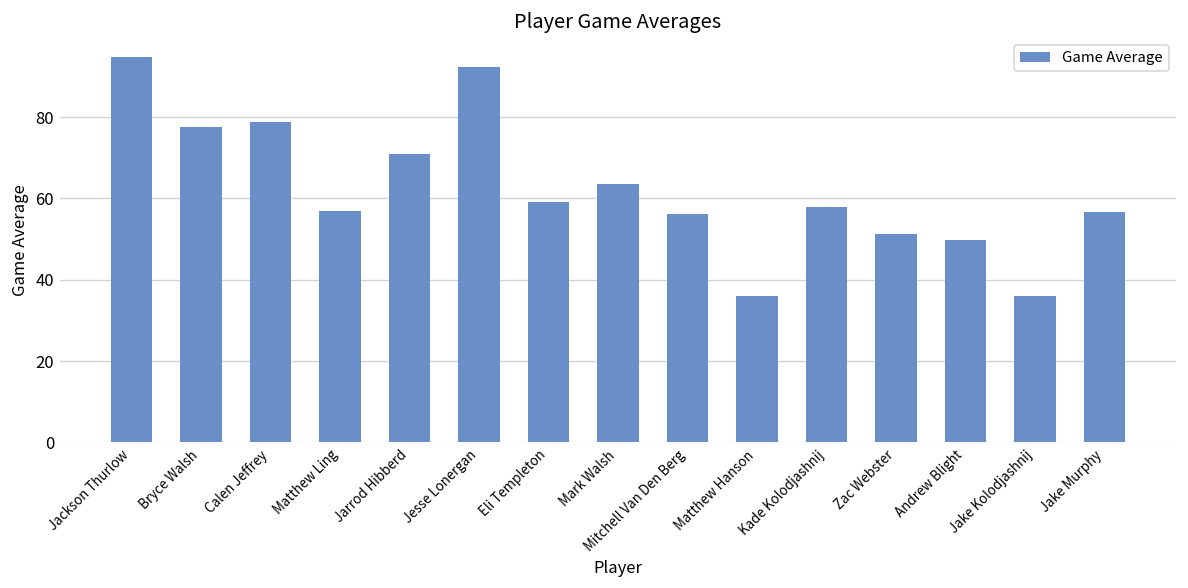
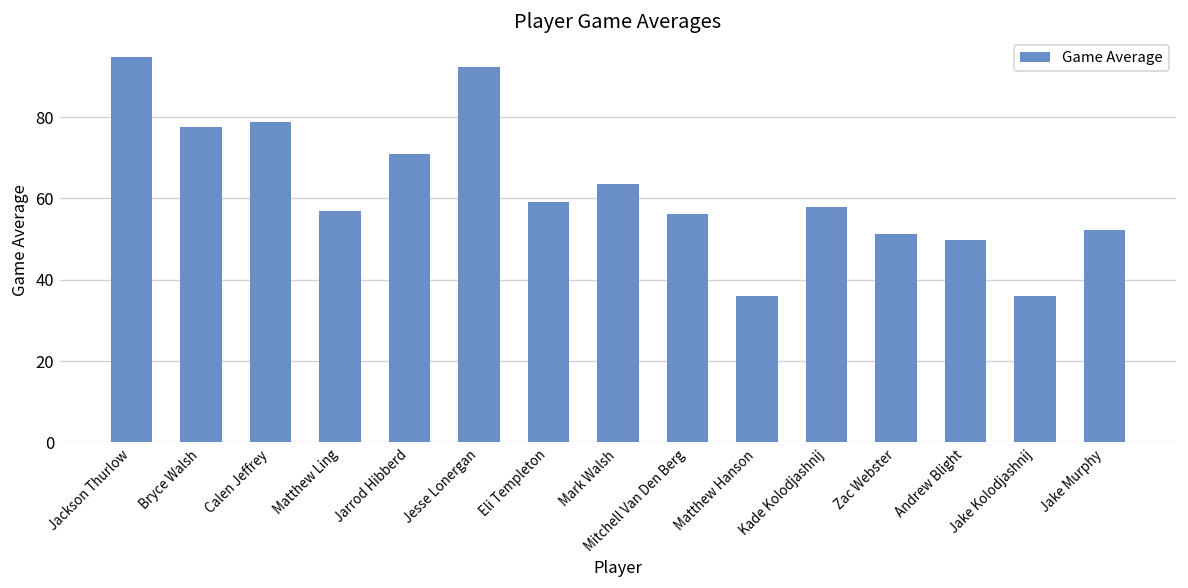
Jake Murphy: 57 -> 52
